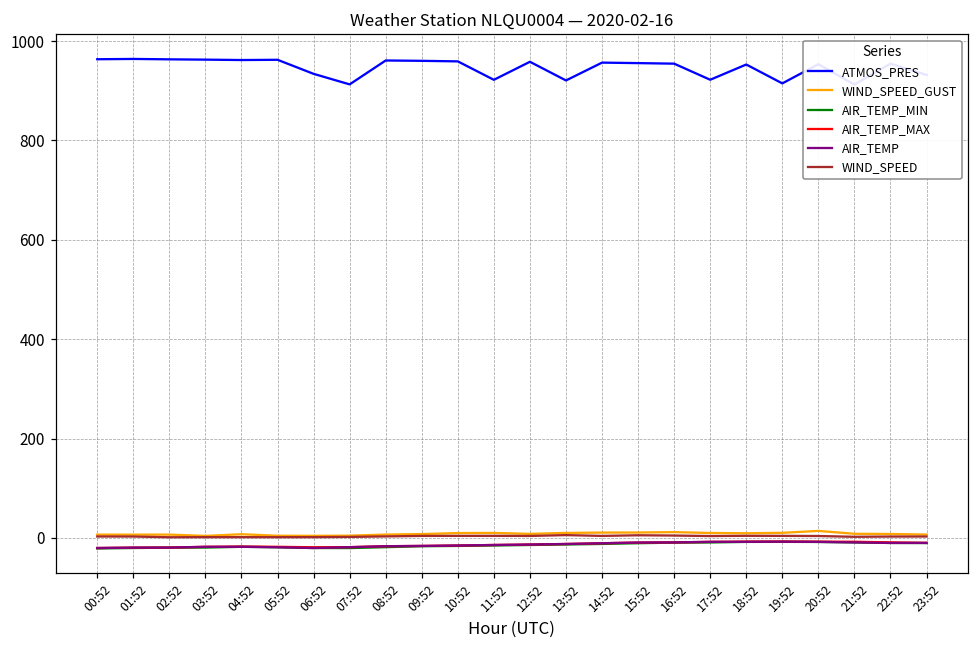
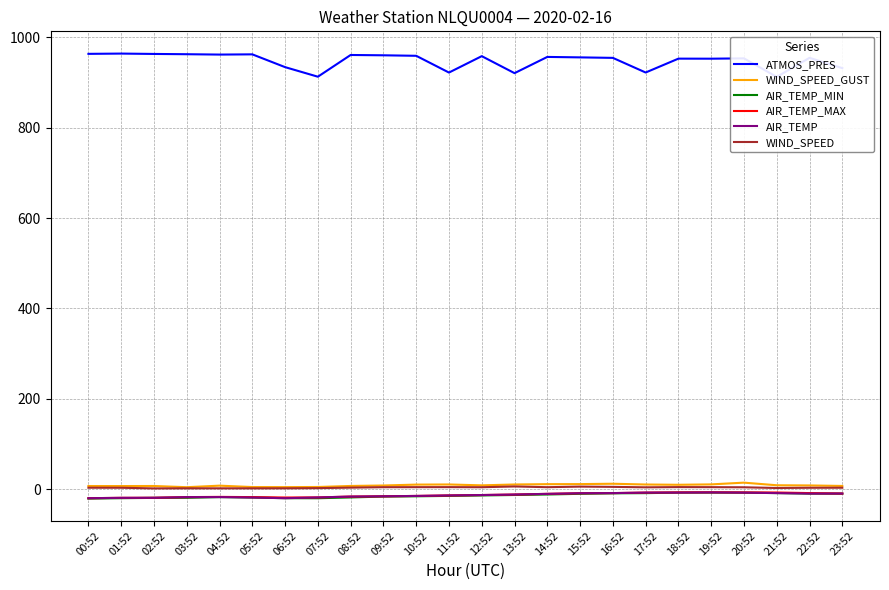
ATMOS_PRES, 19:52: 910 -> 950
